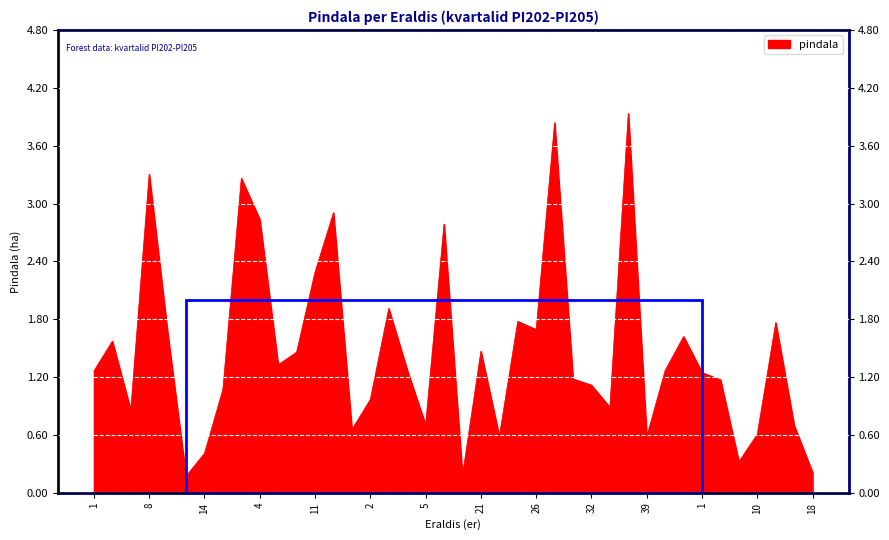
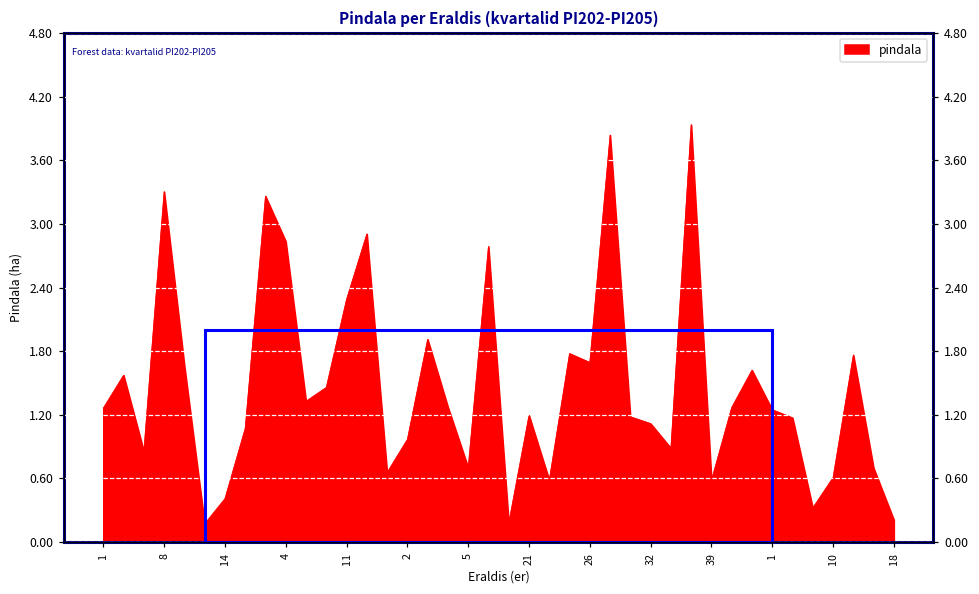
21: 1.5 -> 1.2
